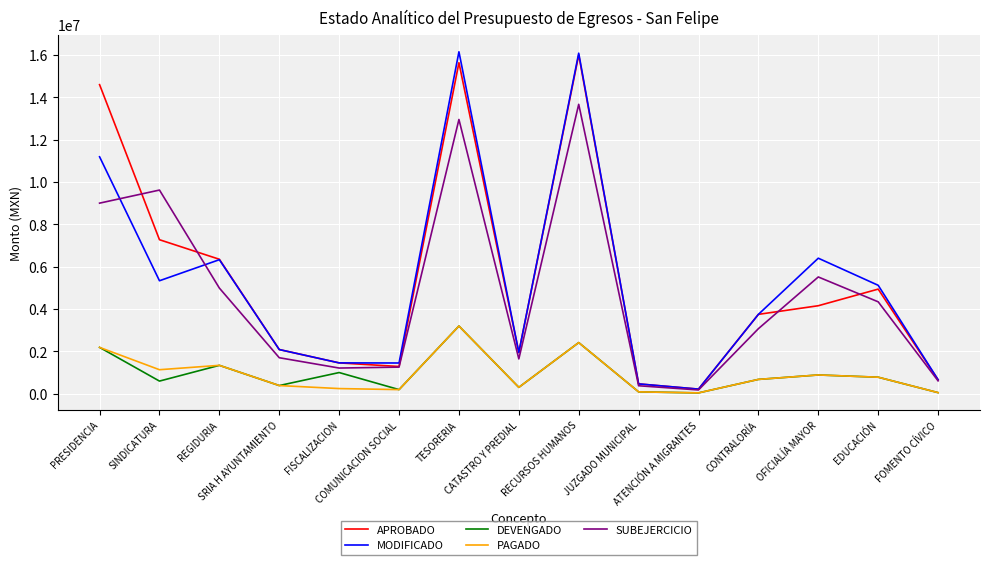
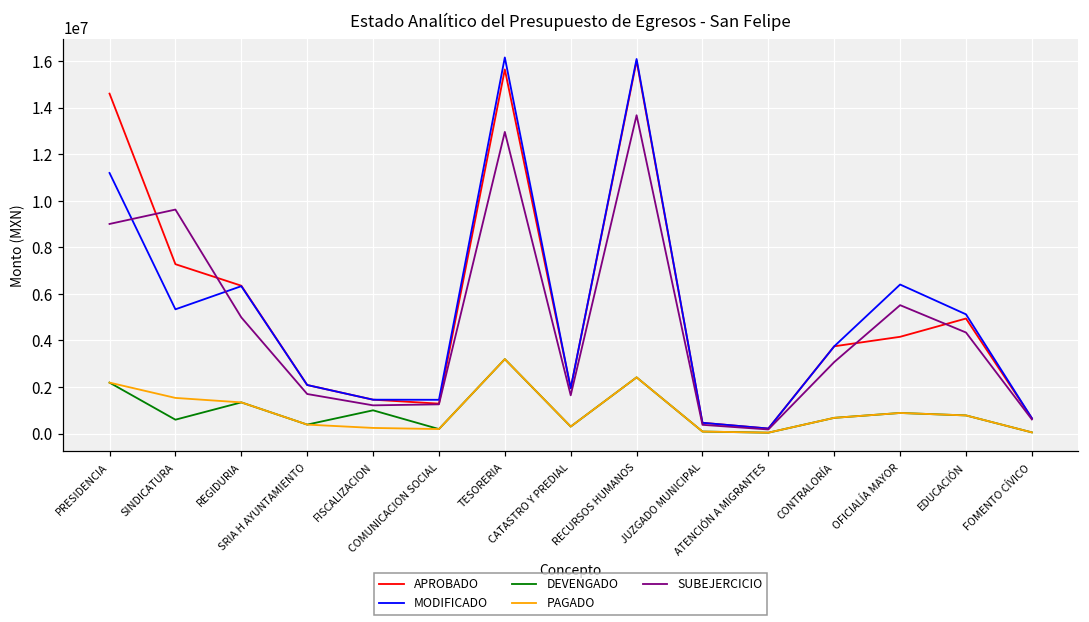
PAGADO, SINDICATURA: 1100000 -> 1500000
